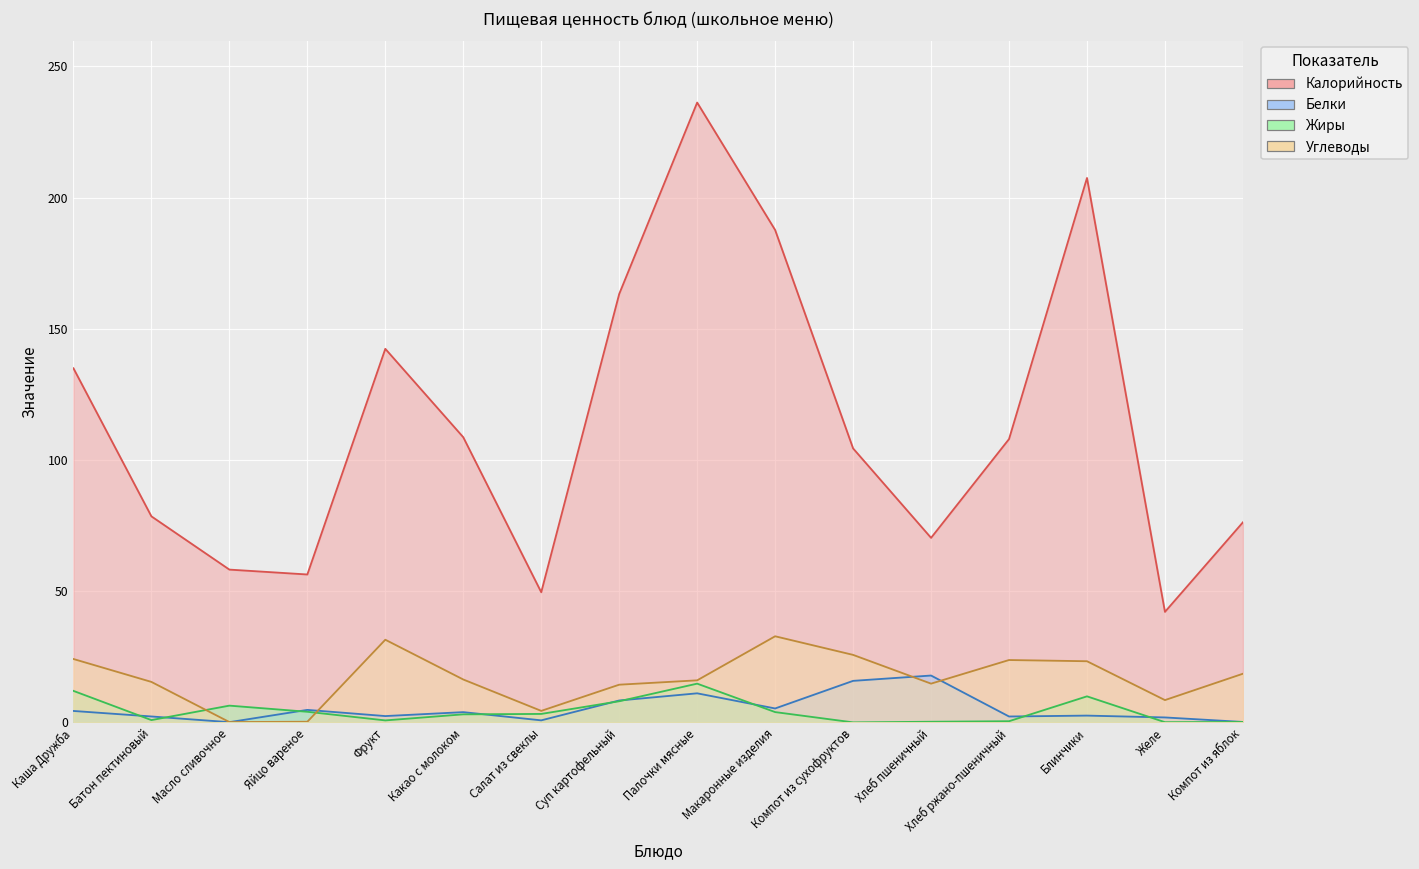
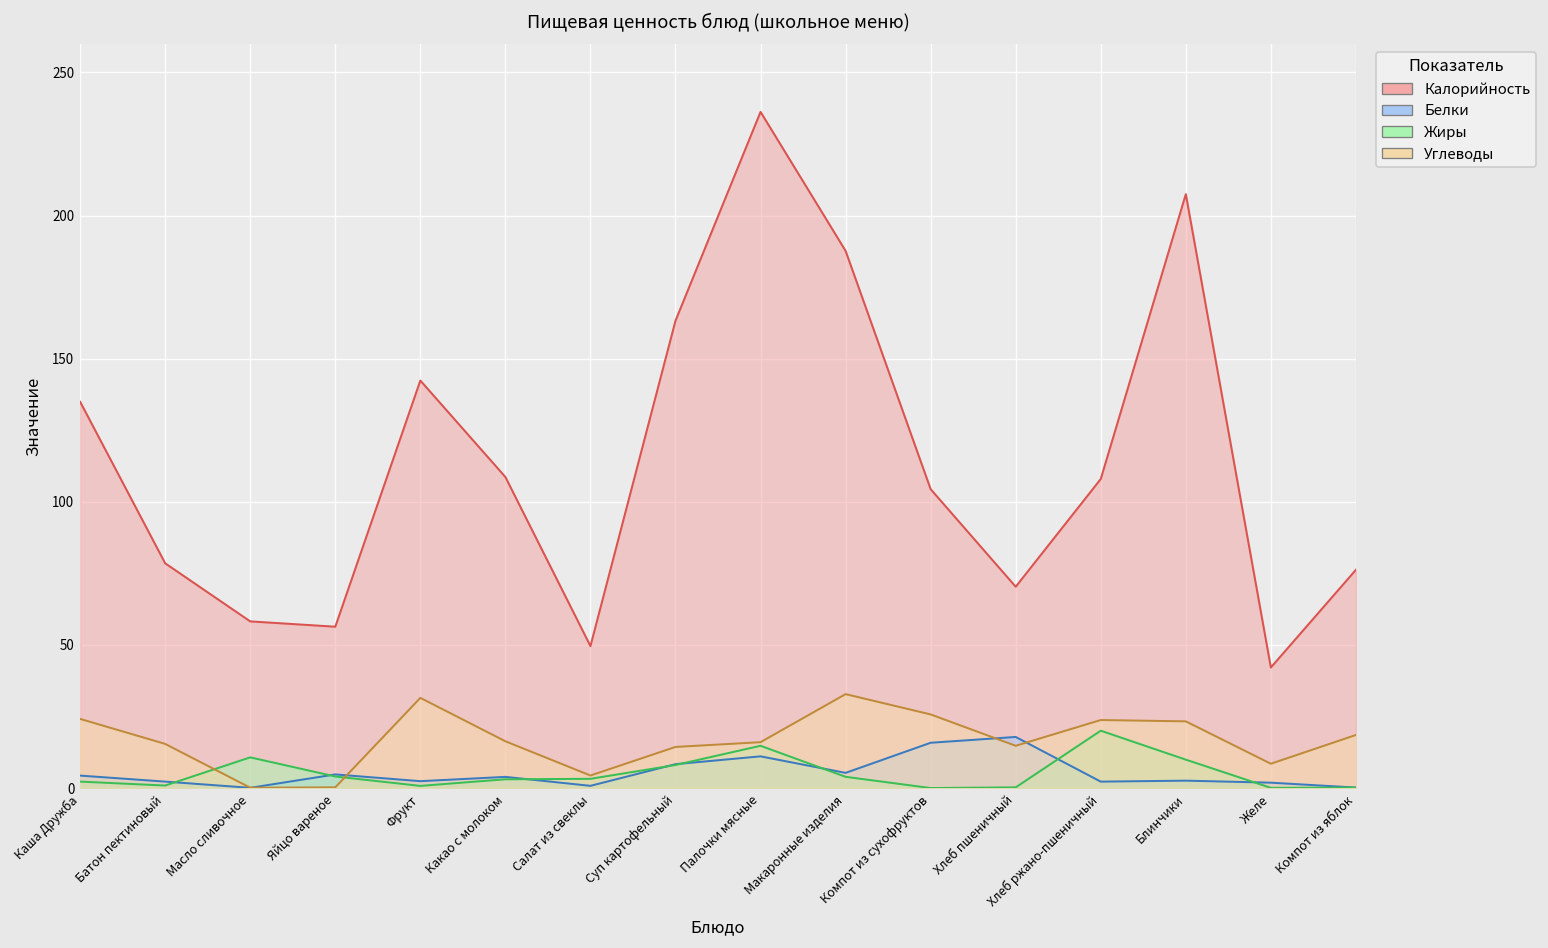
Жиры, Каша Дружба: 12 -> 2
Жиры, Масло сливочное: 6 -> 11
Жиры, Хлеб ржано-пшеничный: 0 -> 20
